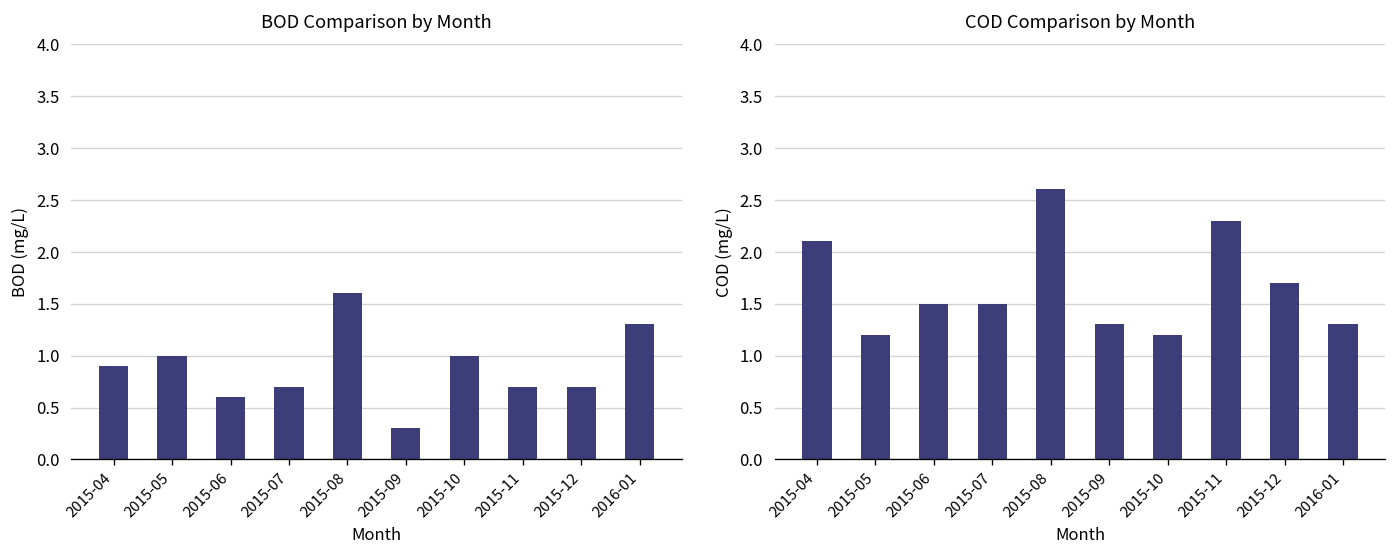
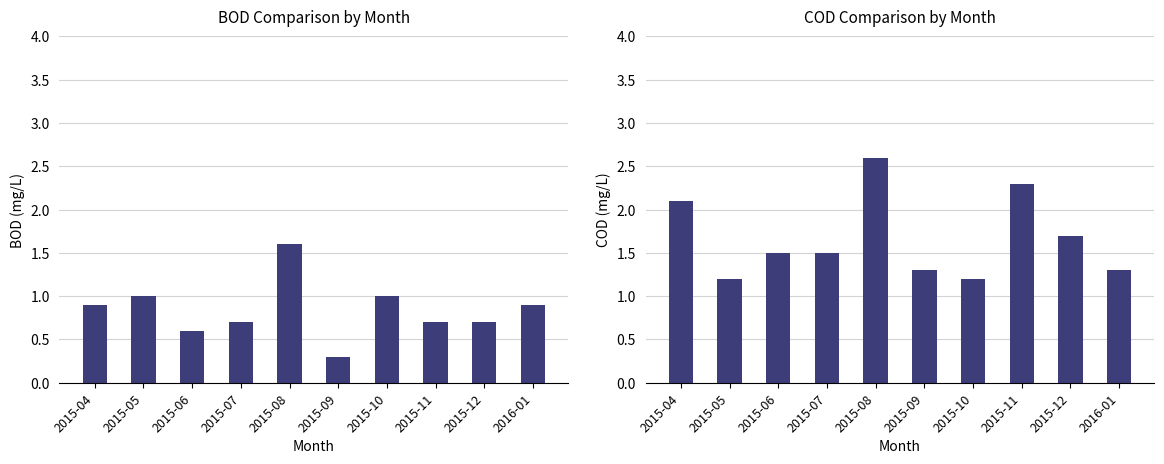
BOD Comparison by Month, 2016-01: 1.3 -> 0.9
